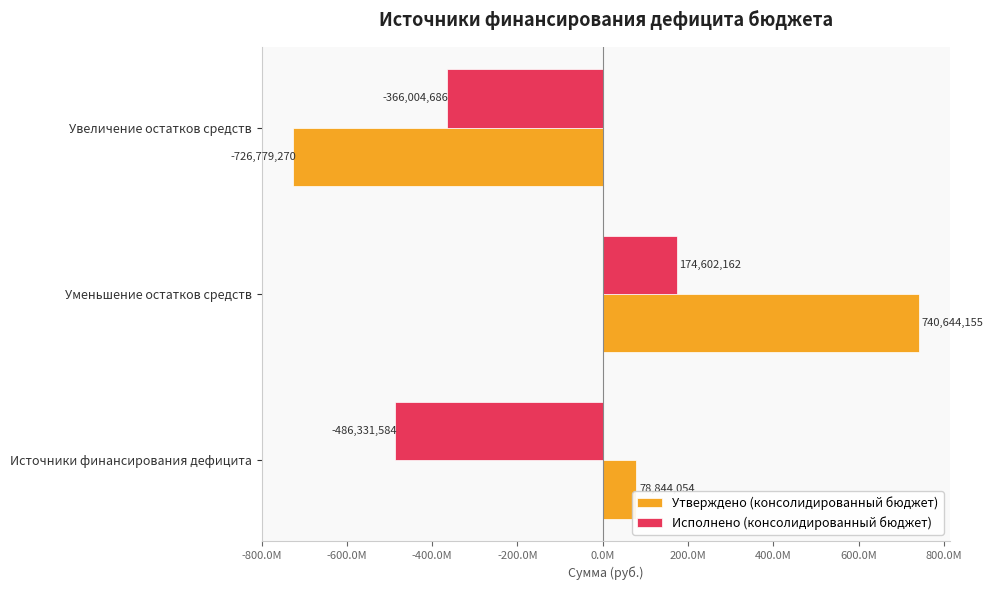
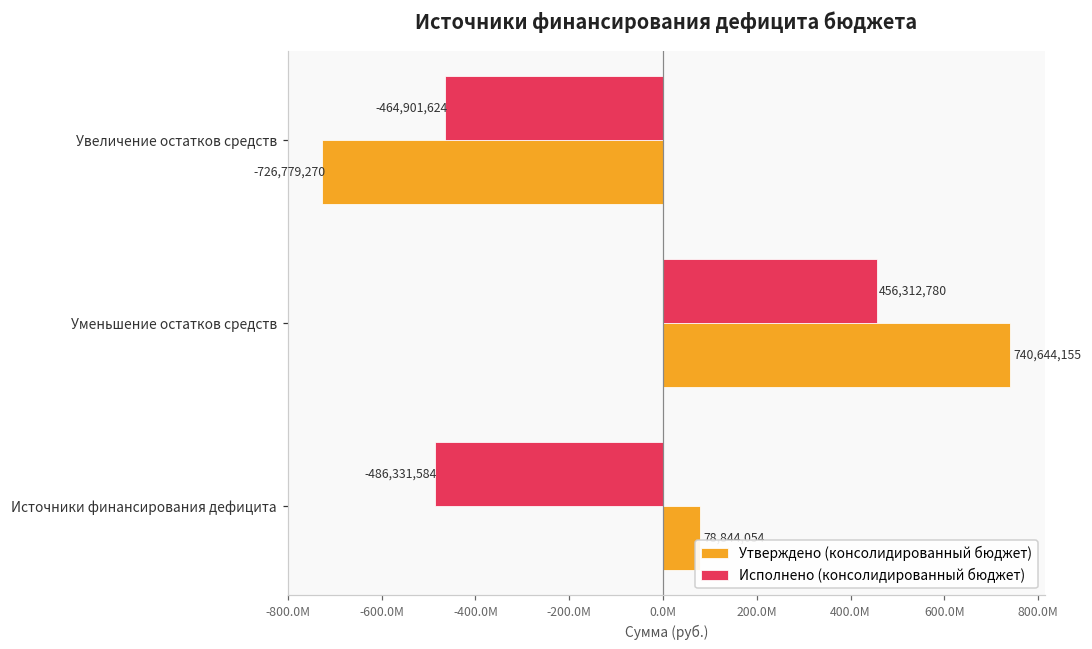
Исполнено (консолидированный бюджет), Увеличение остатков средств: -366,004,686 -> -464,901,624
Исполнено (консолидированный бюджет), Уменьшение остатков средств: 174,602,162 -> 456,312,780
